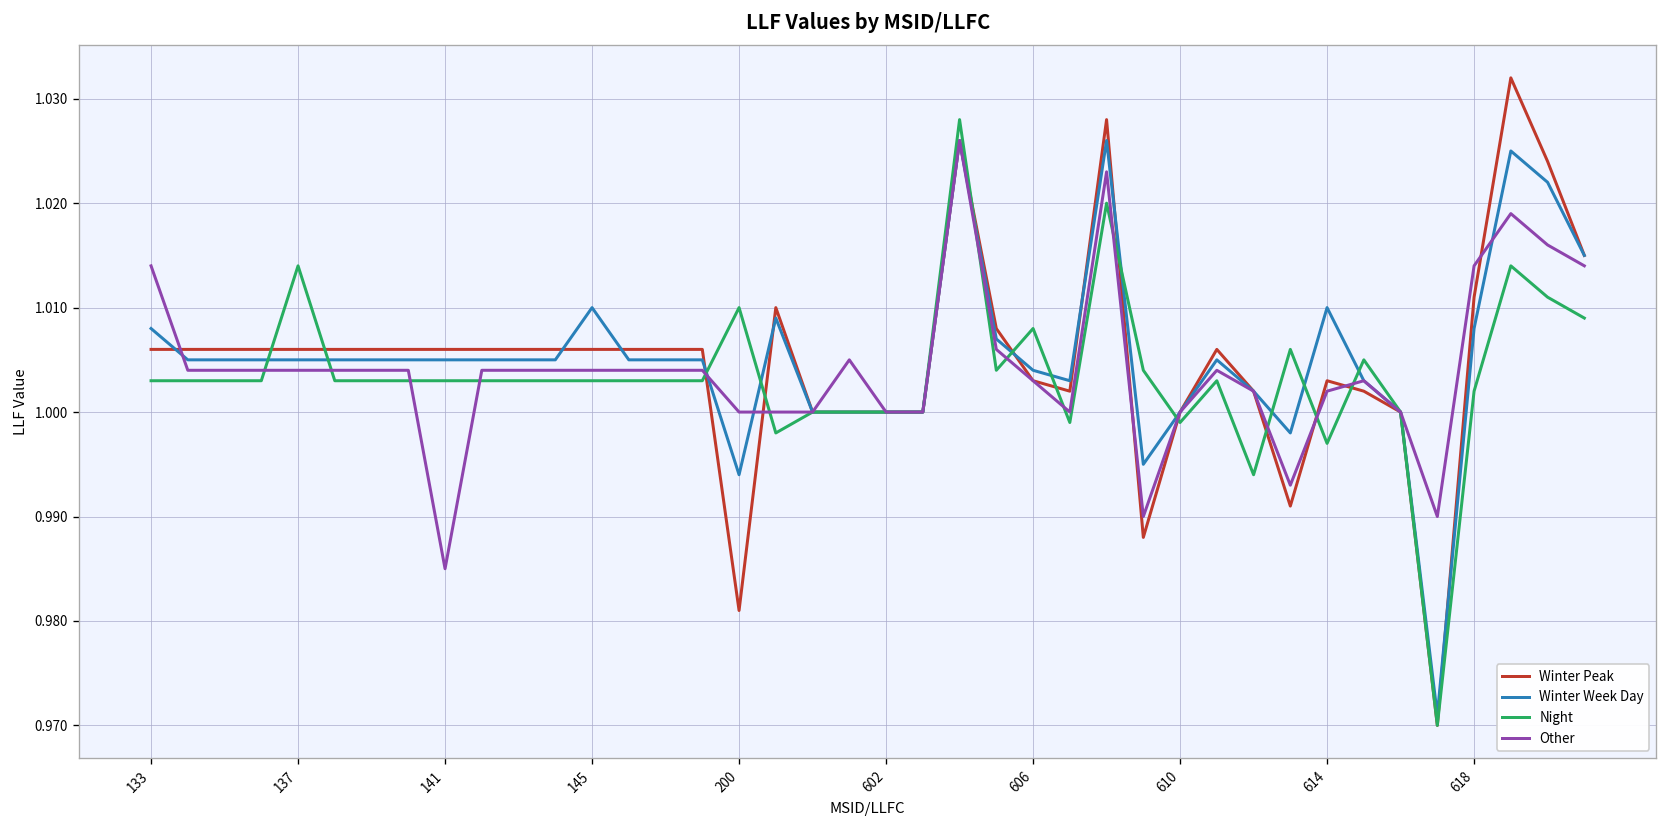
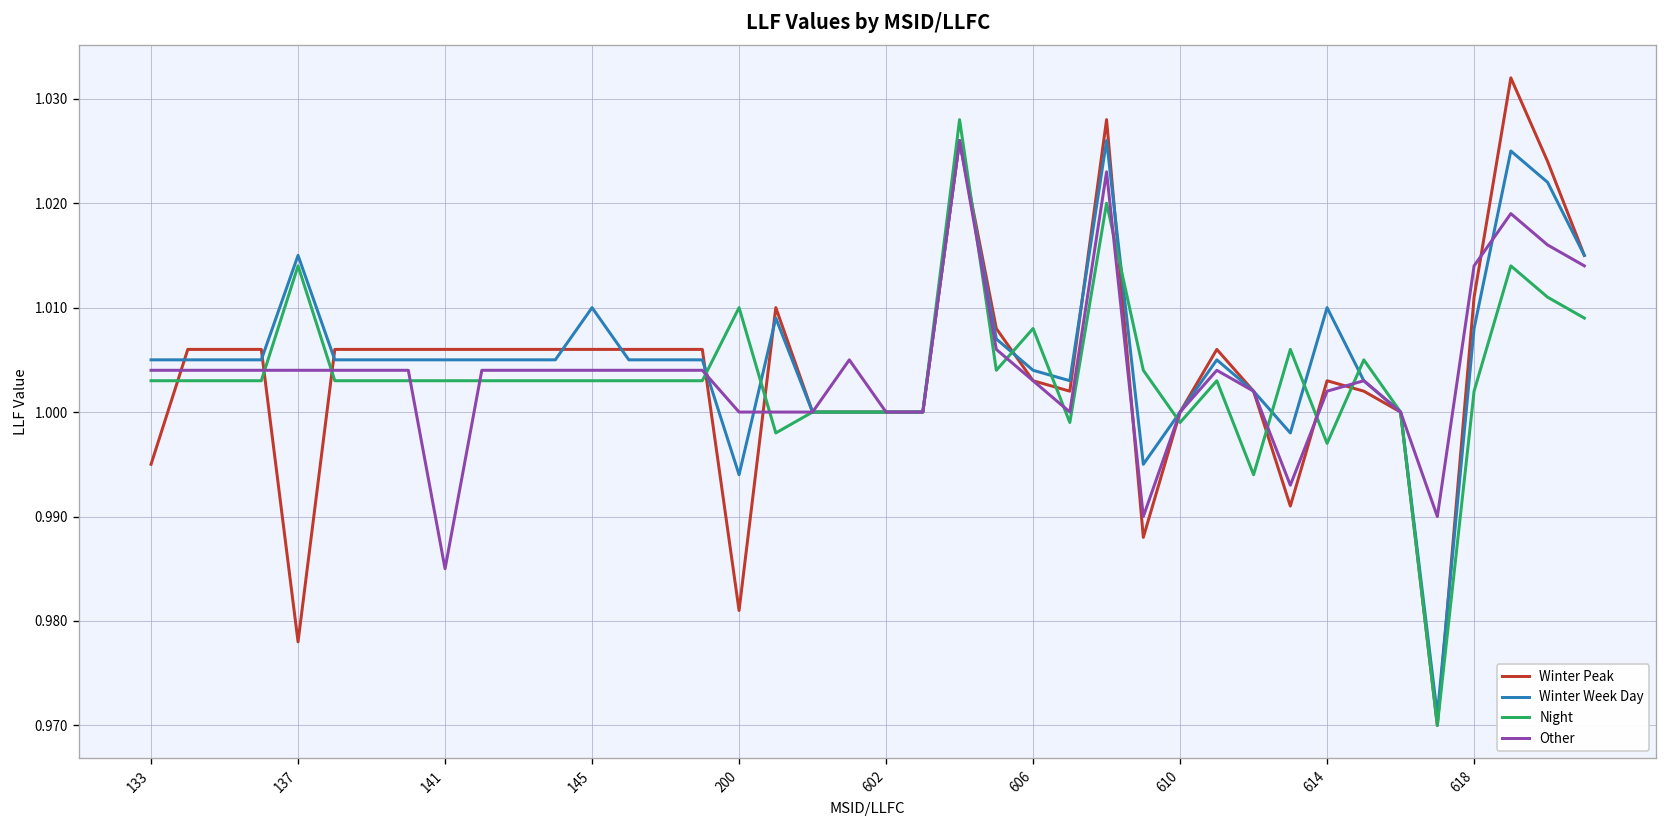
Winter Peak, 133: 1.006 -> 0.995
Winter Week Day, 133: 1.008 -> 1.005
Other, 133: 1.014 -> 1.004
Winter Peak, 137: 1.006 -> 0.978
Winter Week Day, 137: 1.005 -> 1.015
